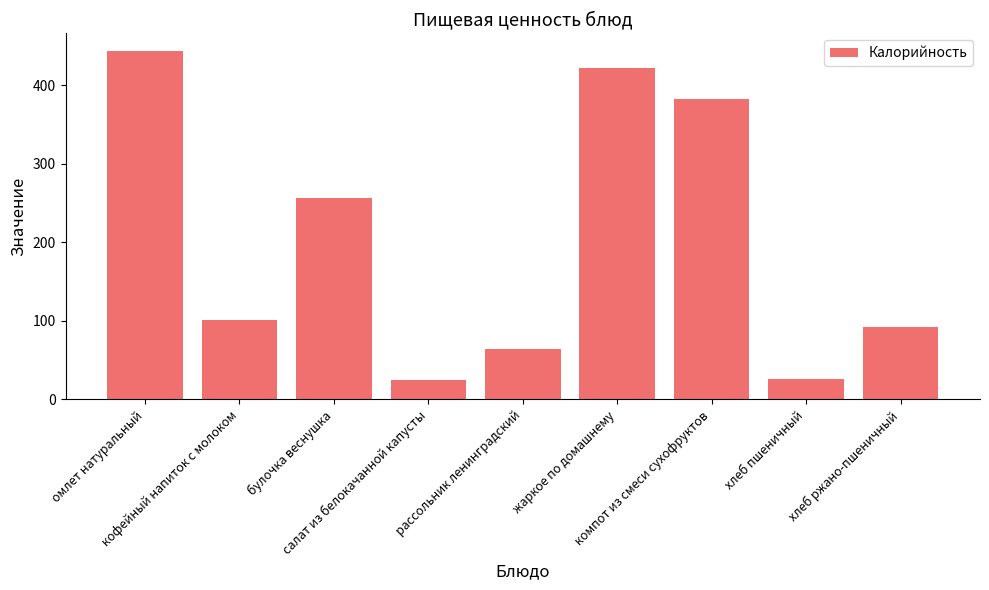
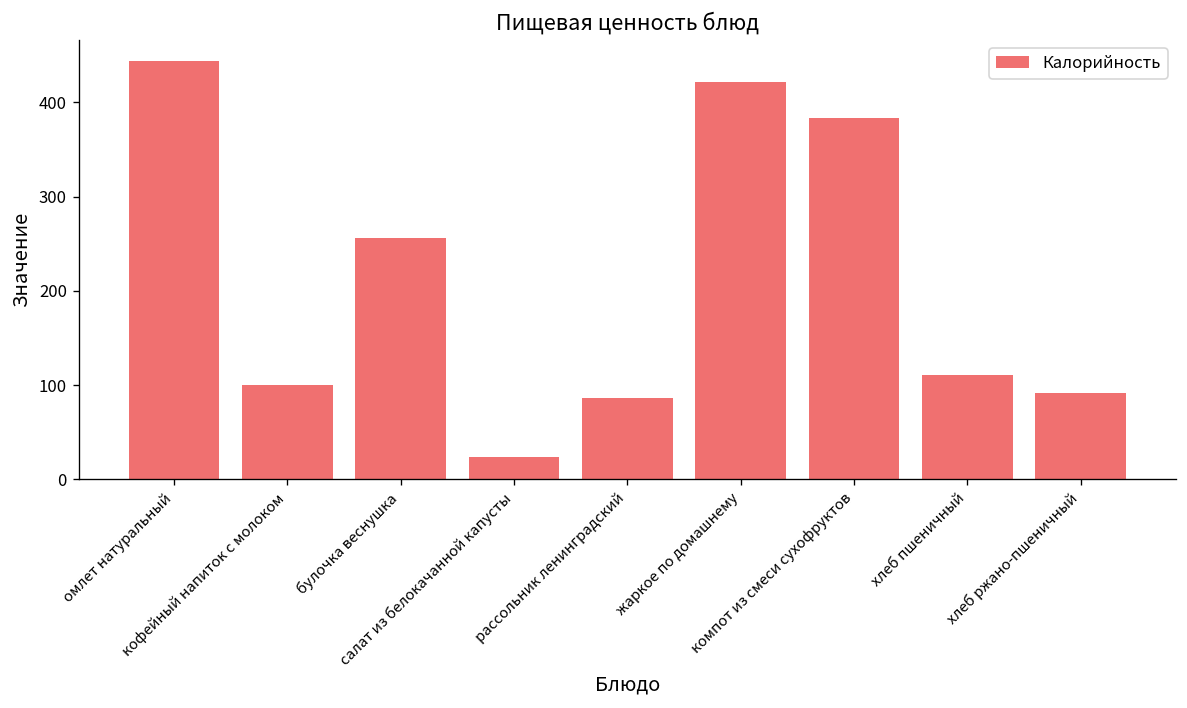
рассольник ленинградский: 60 -> 90
хлеб пшеничный: 30 -> 110
